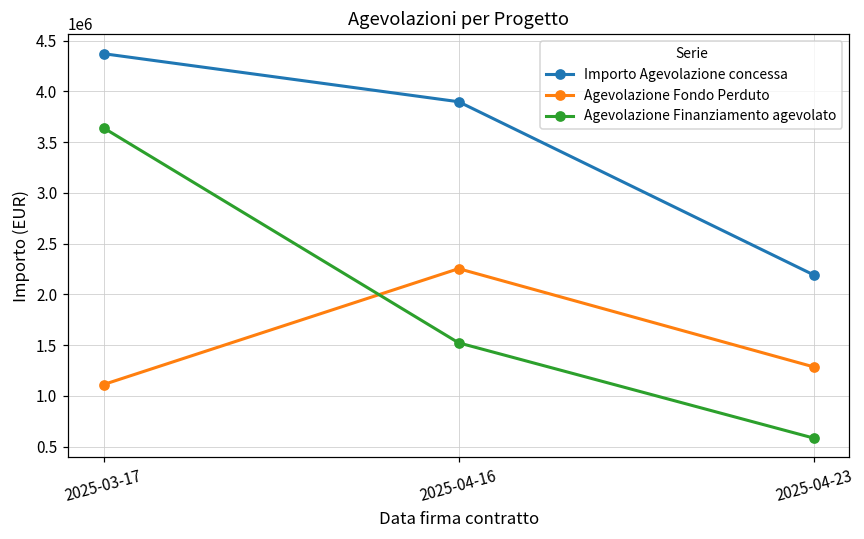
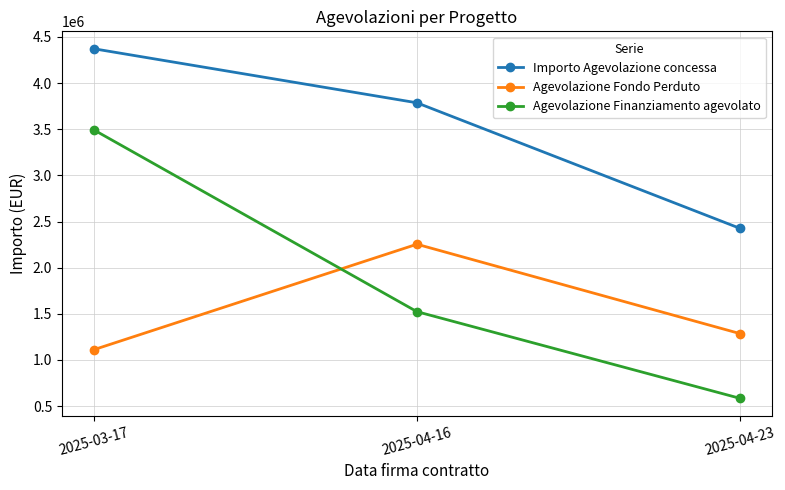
Agevolazione Finanziamento agevolato, 2025-03-17: 3600000 -> 3500000
Importo Agevolazione concessa, 2025-04-16: 3900000 -> 3800000
Importo Agevolazione concessa, 2025-04-23: 2200000 -> 2400000
